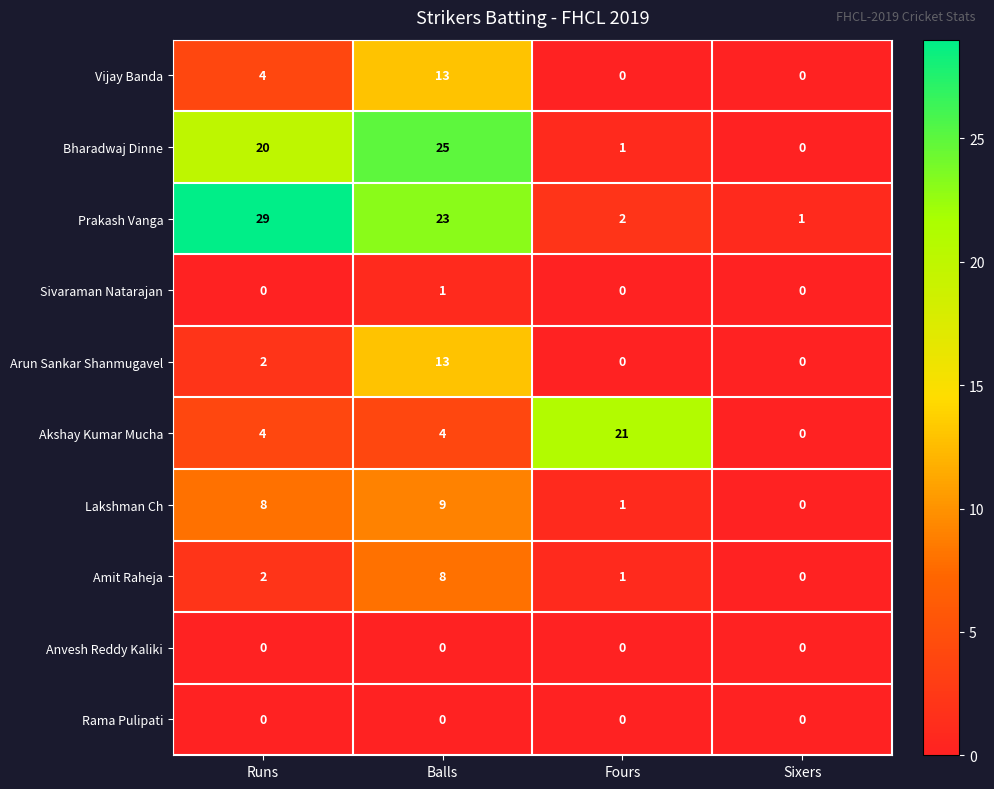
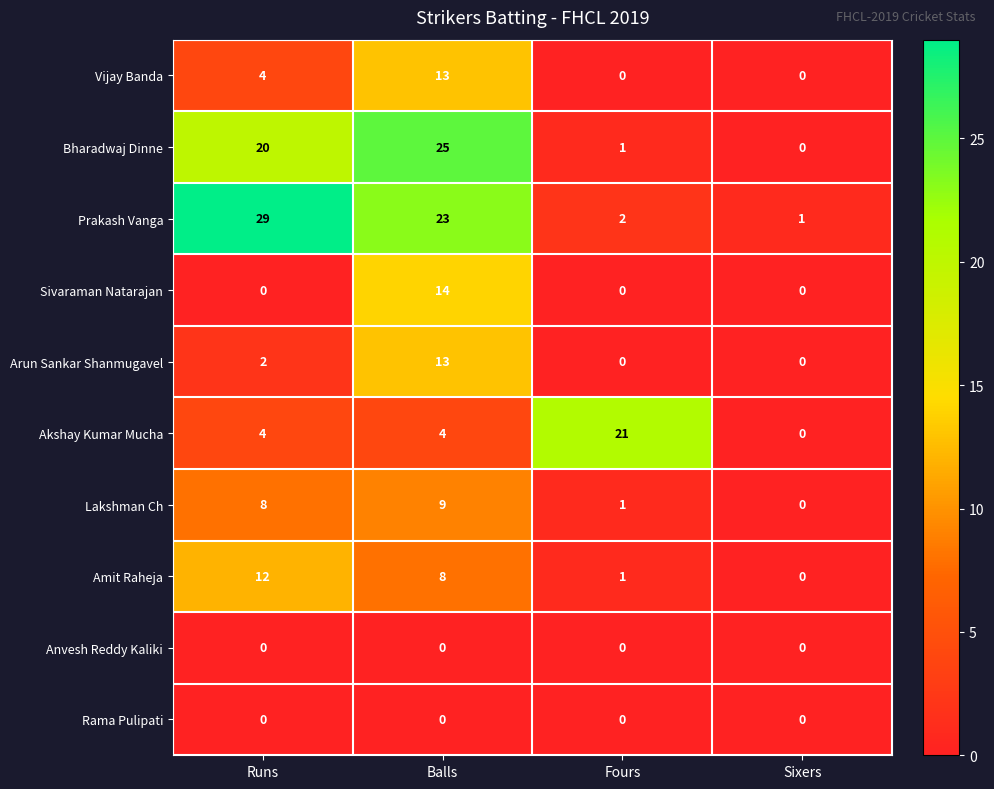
Sivaraman Natarajan, Balls: 1 -> 14
Amit Raheja, Runs: 2 -> 12
